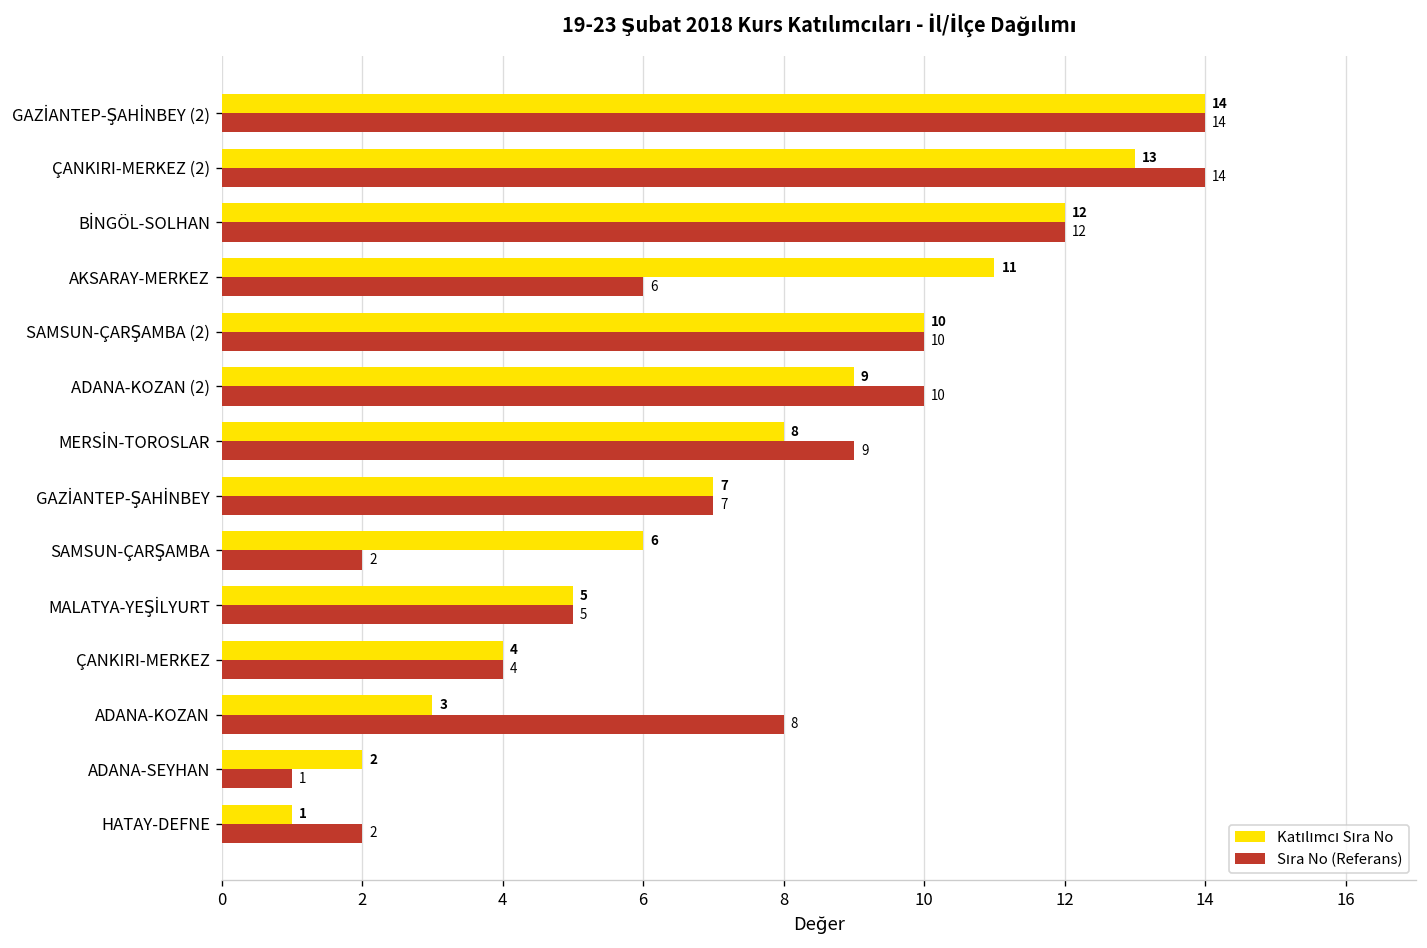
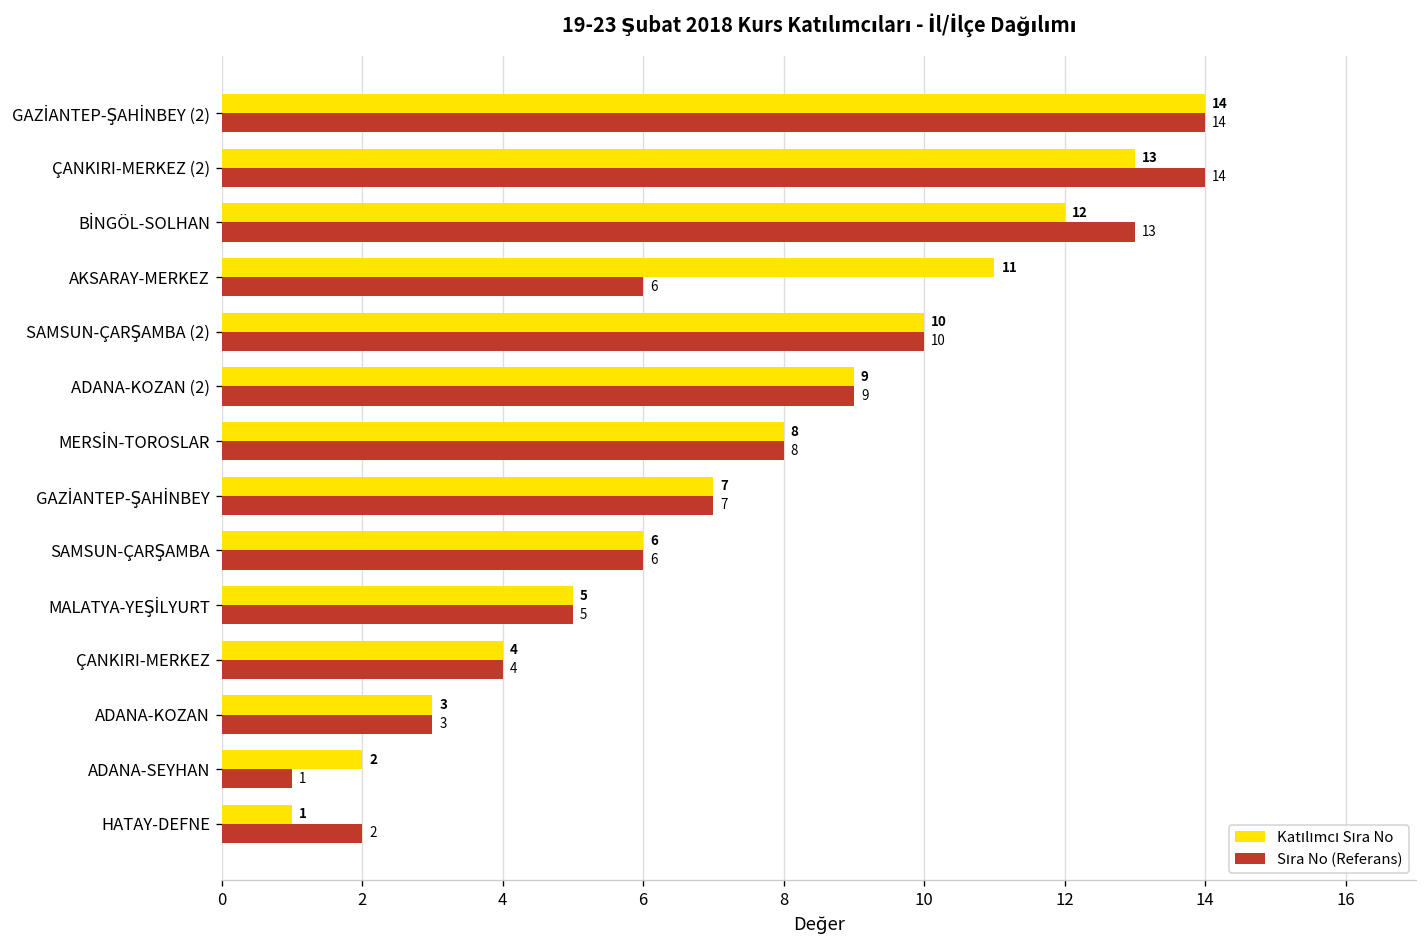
Sıra No (Referans), BİNGÖL-SOLHAN: 12 -> 13
Sıra No (Referans), ADANA-KOZAN (2): 10 -> 9
Sıra No (Referans), MERSİN-TOROSLAR: 9 -> 8
Sıra No (Referans), SAMSUN-ÇARŞAMBA: 2 -> 6
Sıra No (Referans), ADANA-KOZAN: 8 -> 3
